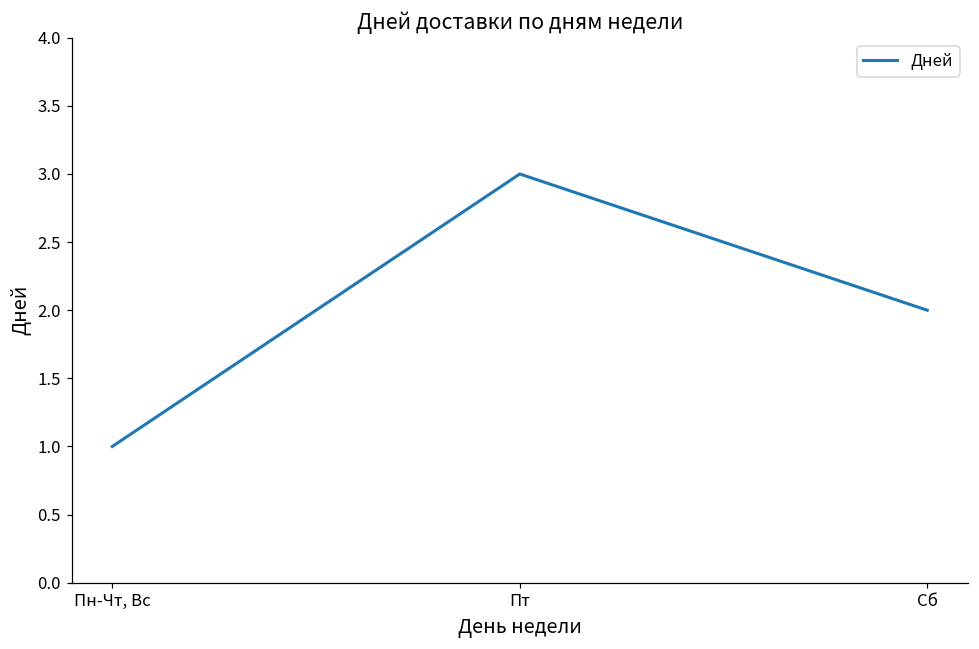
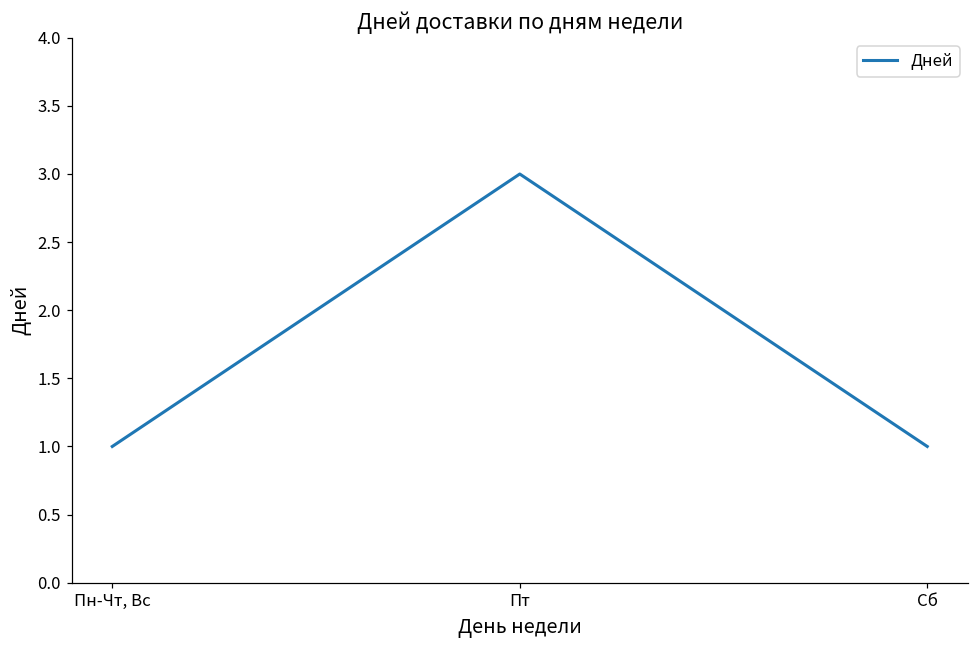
Сб: 2 -> 1
